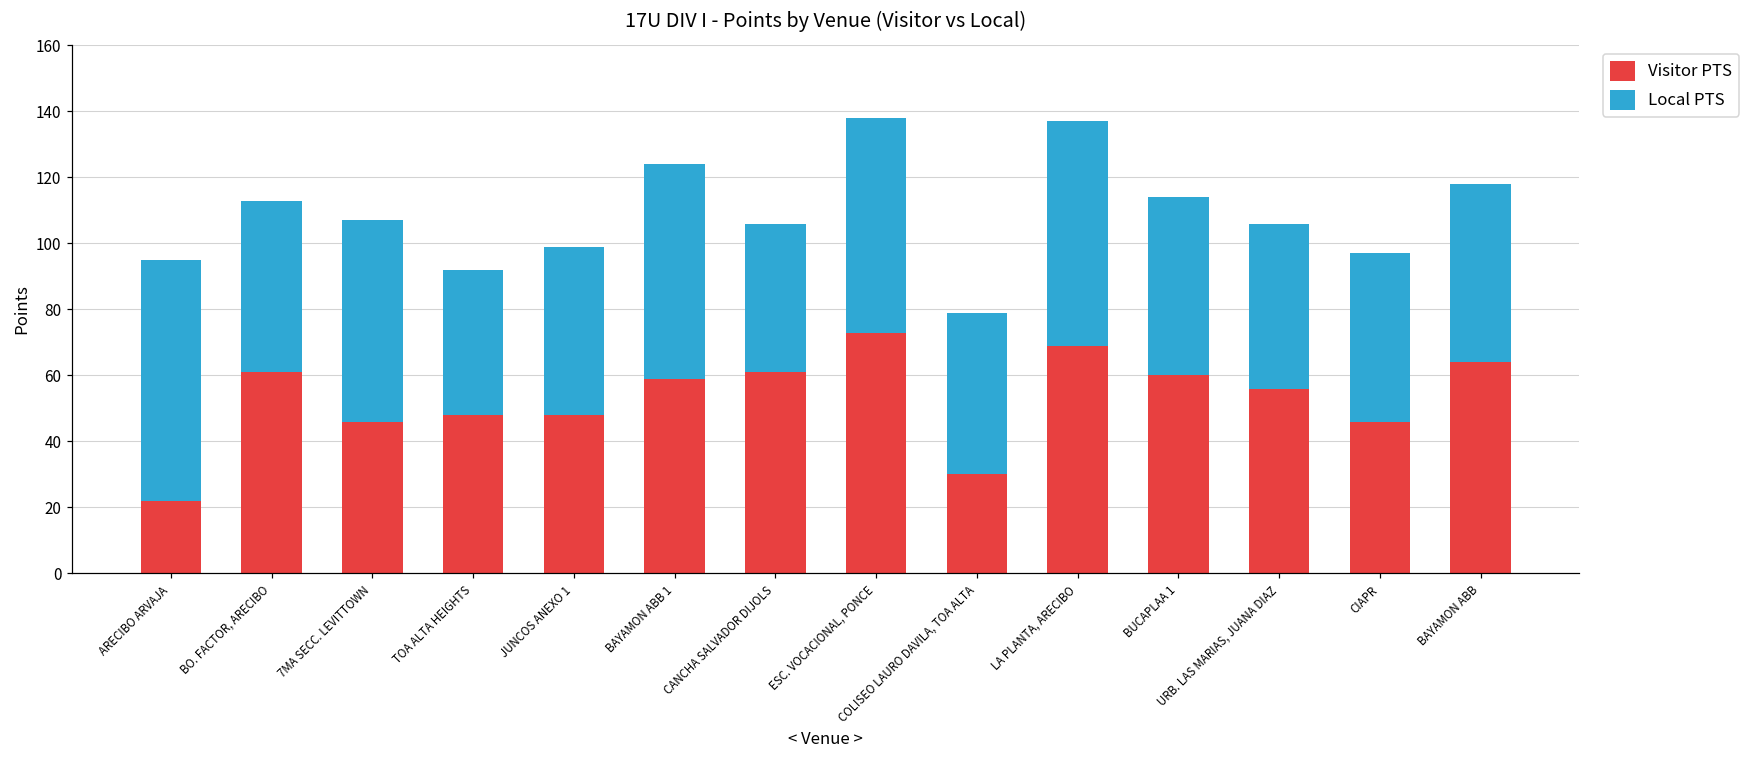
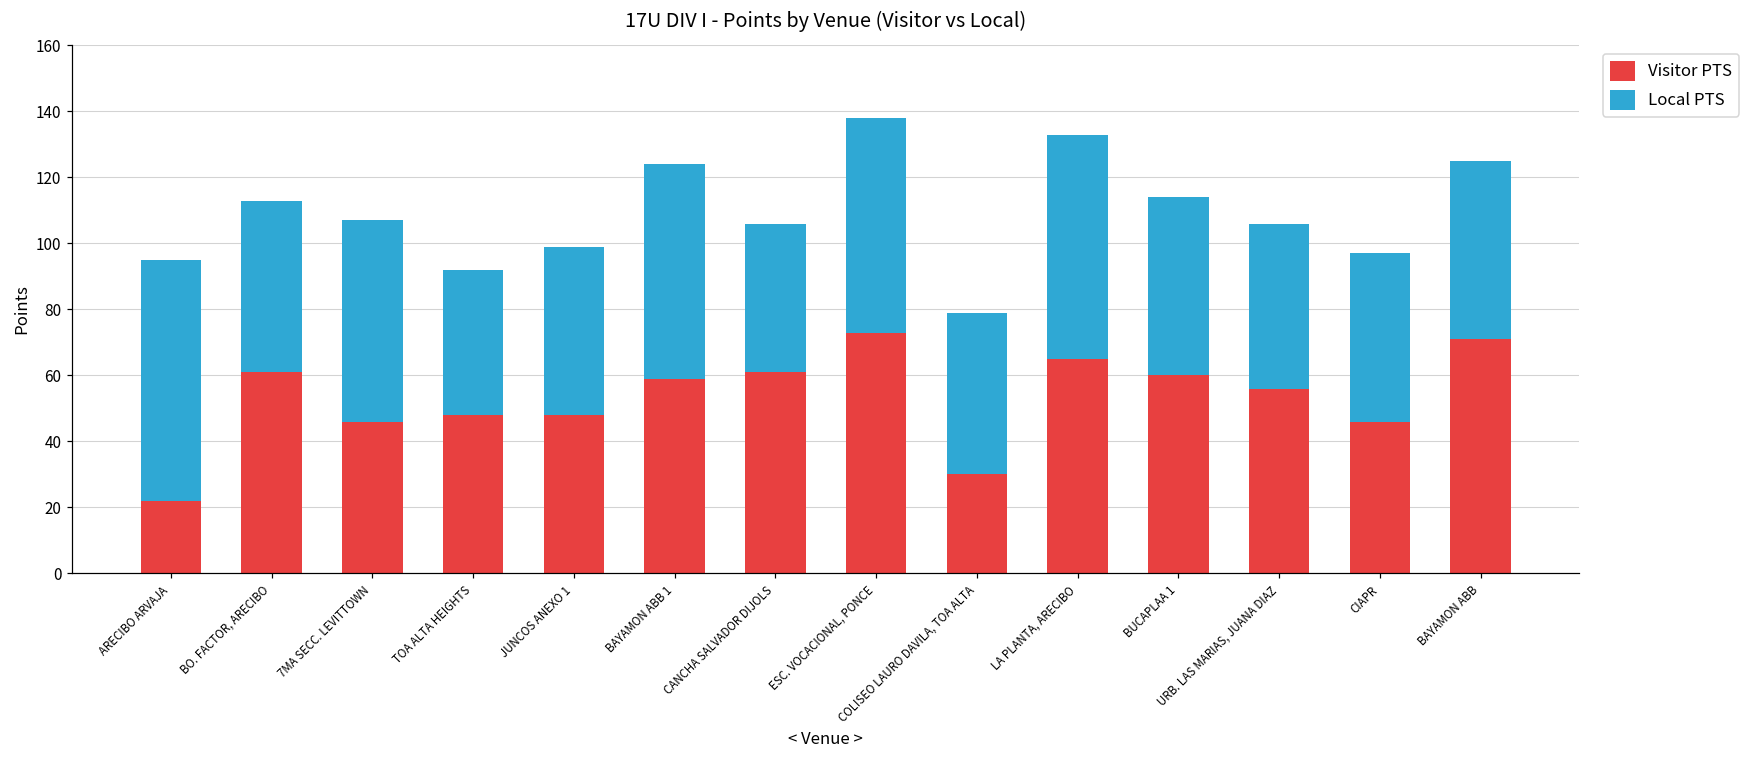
Visitor PTS, LA PLANTA, ARECIBO: 69 -> 65
Visitor PTS, BAYAMON ABB: 64 -> 71
